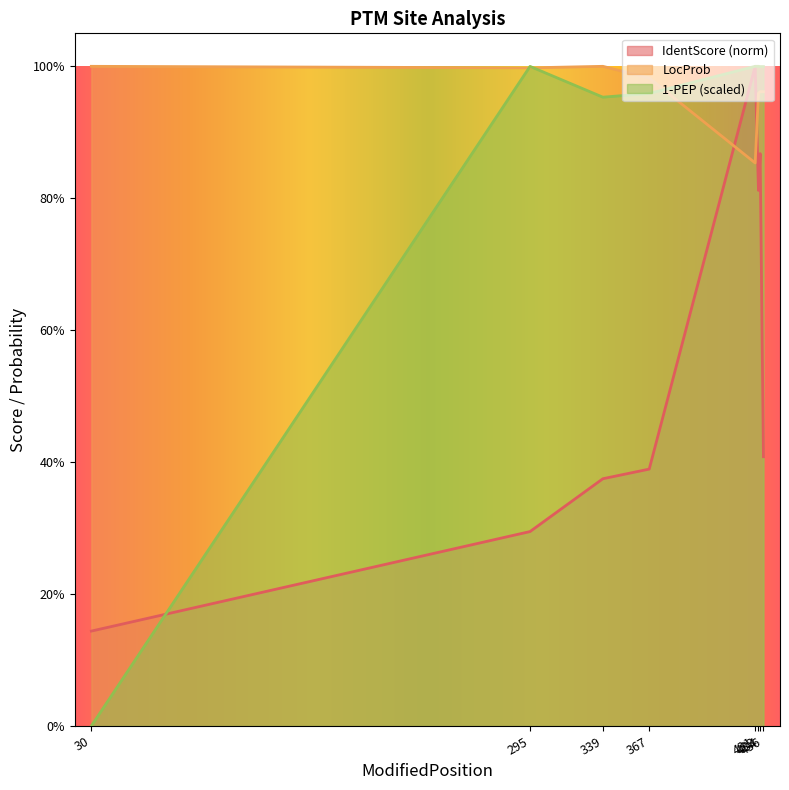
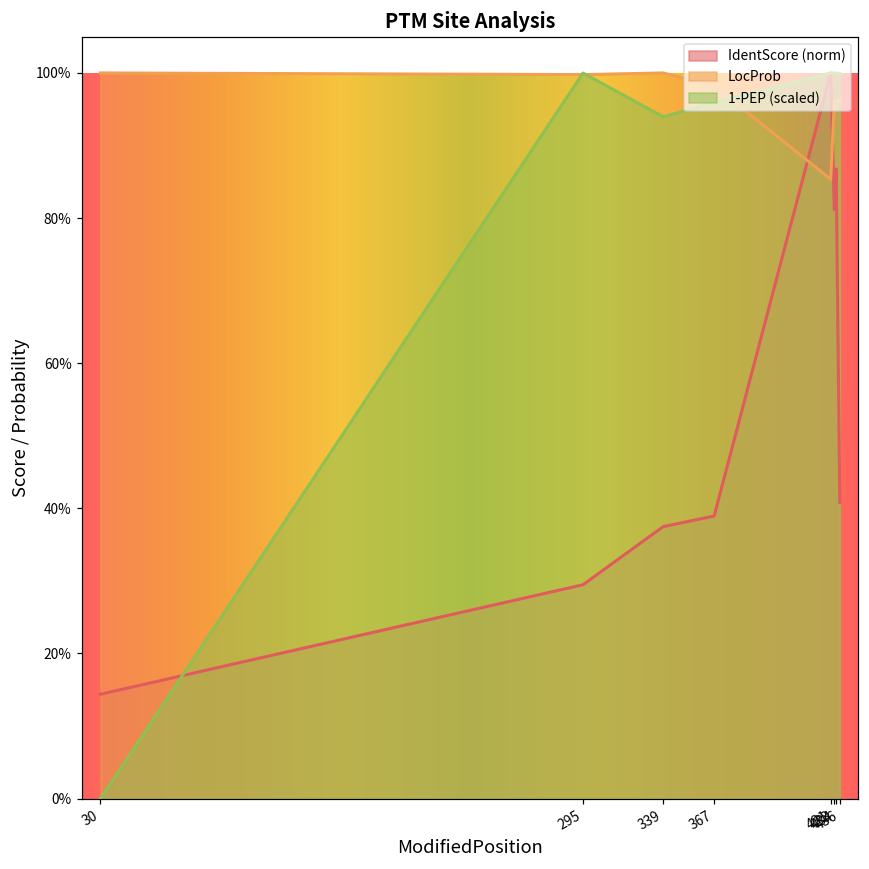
1-PEP (scaled), 339: 95% -> 94%
